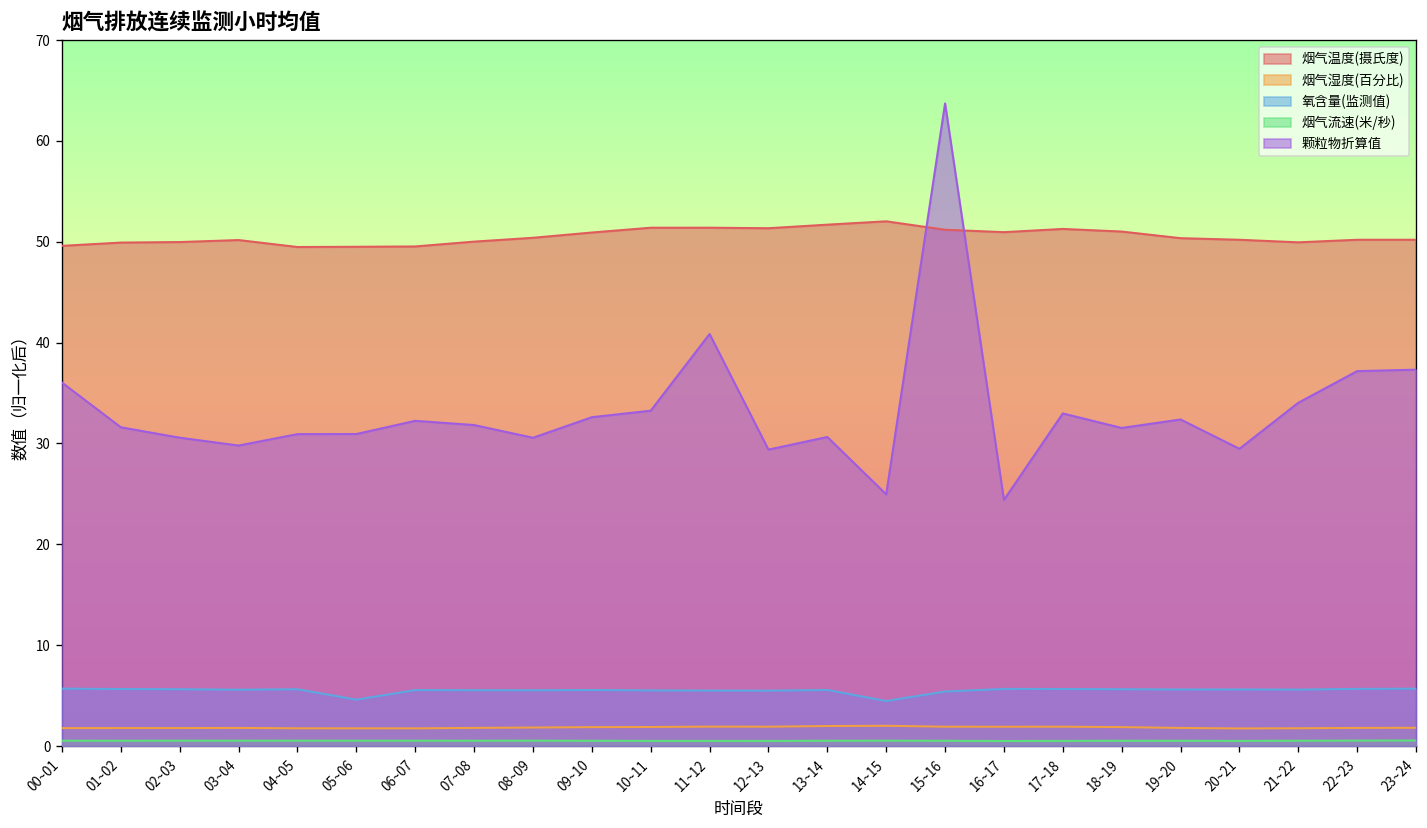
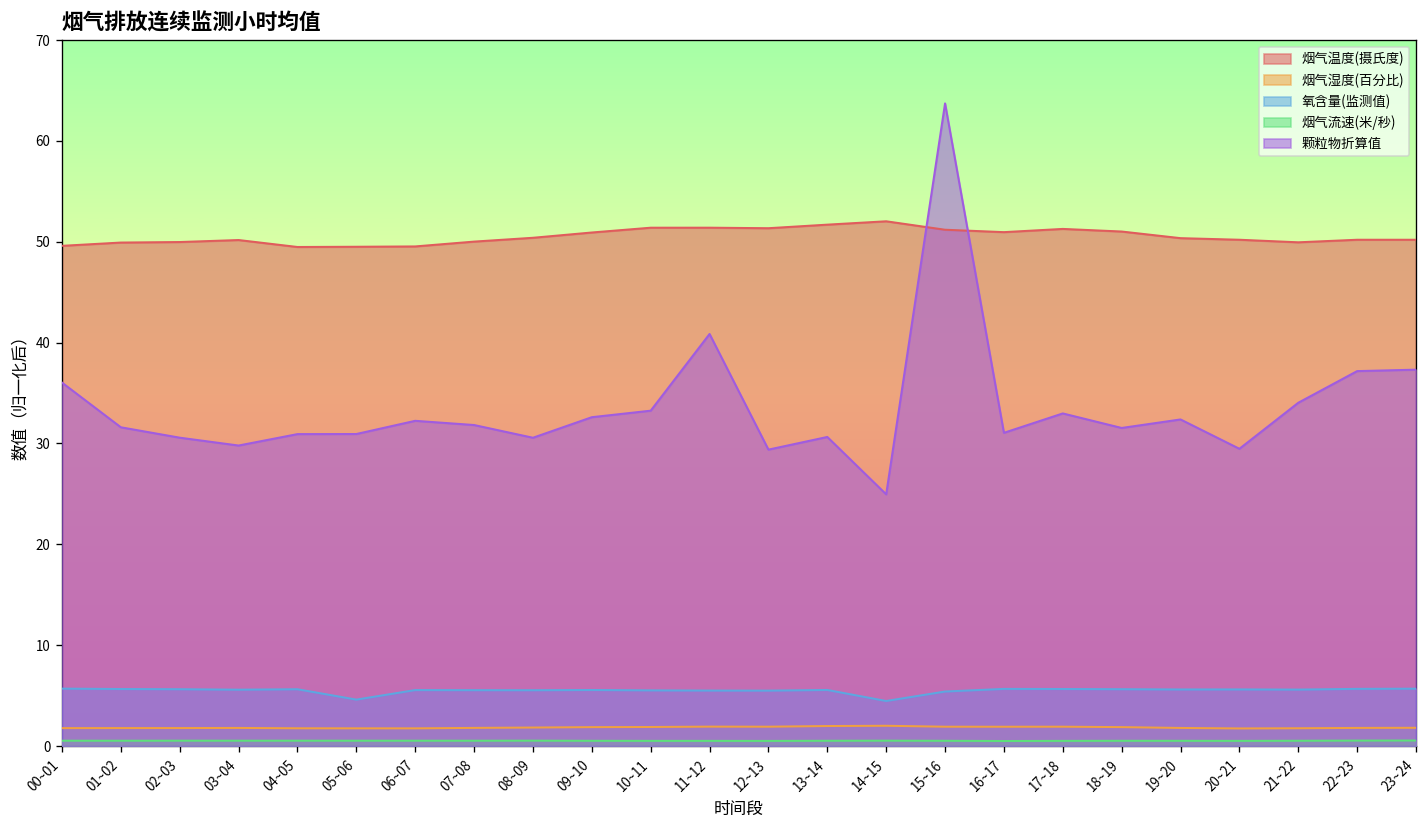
颗粒物折算值, 16~17: 24 -> 31
